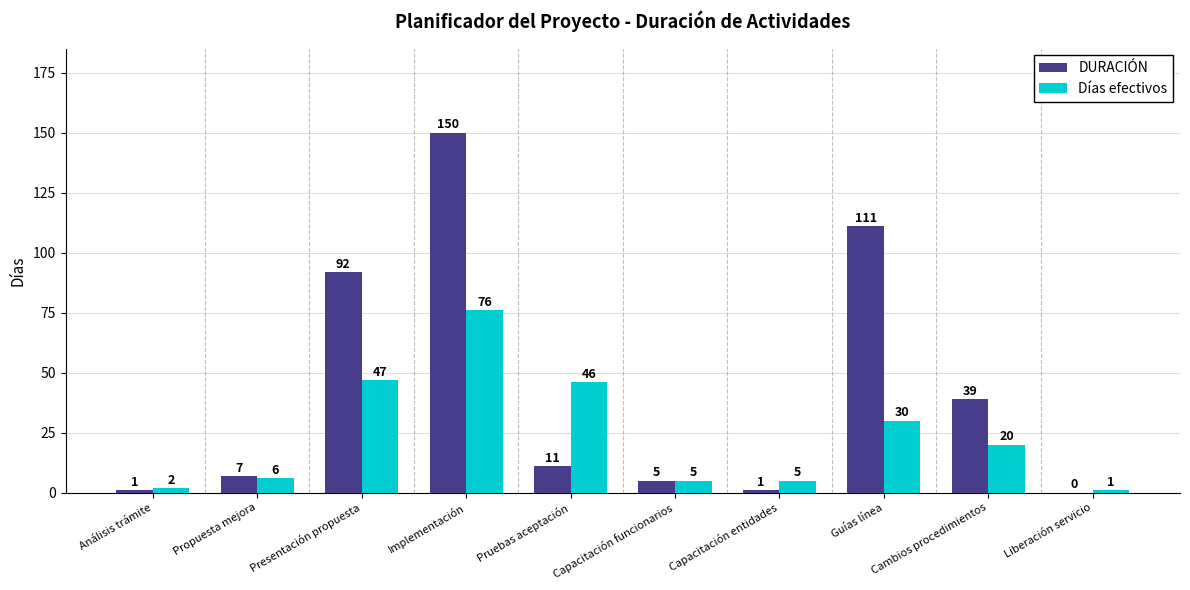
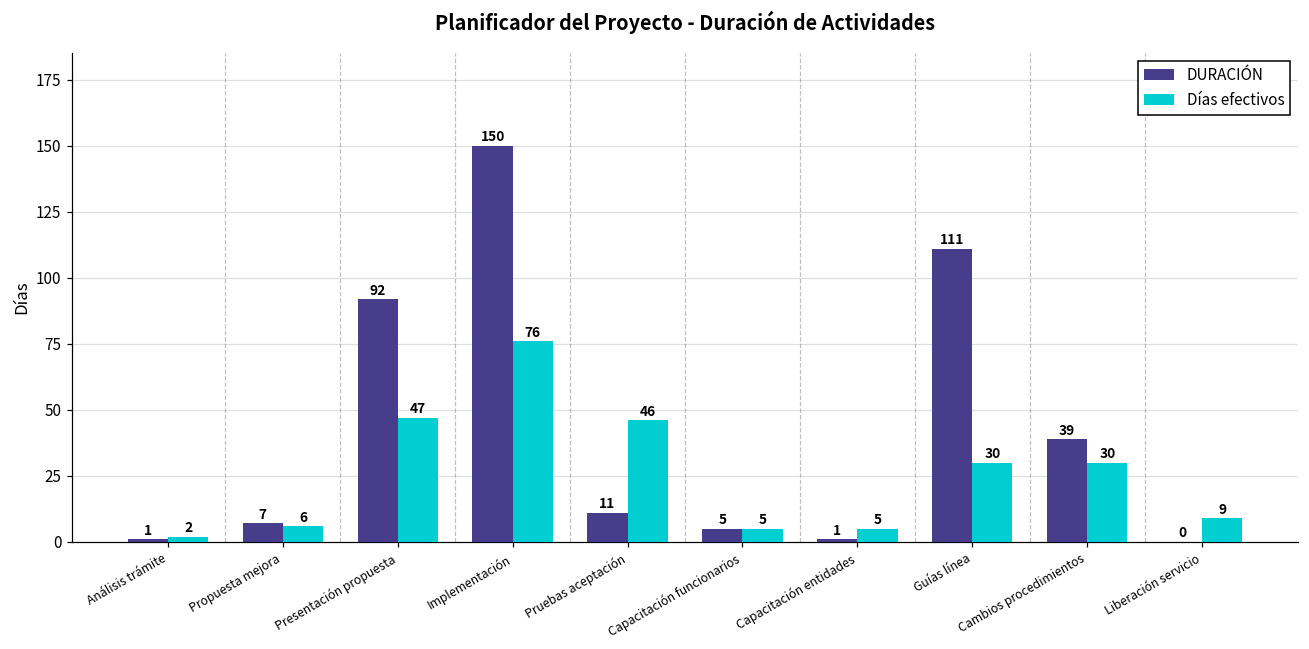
Días efectivos, Cambios procedimientos: 20 -> 30
Días efectivos, Liberación servicio: 1 -> 9
